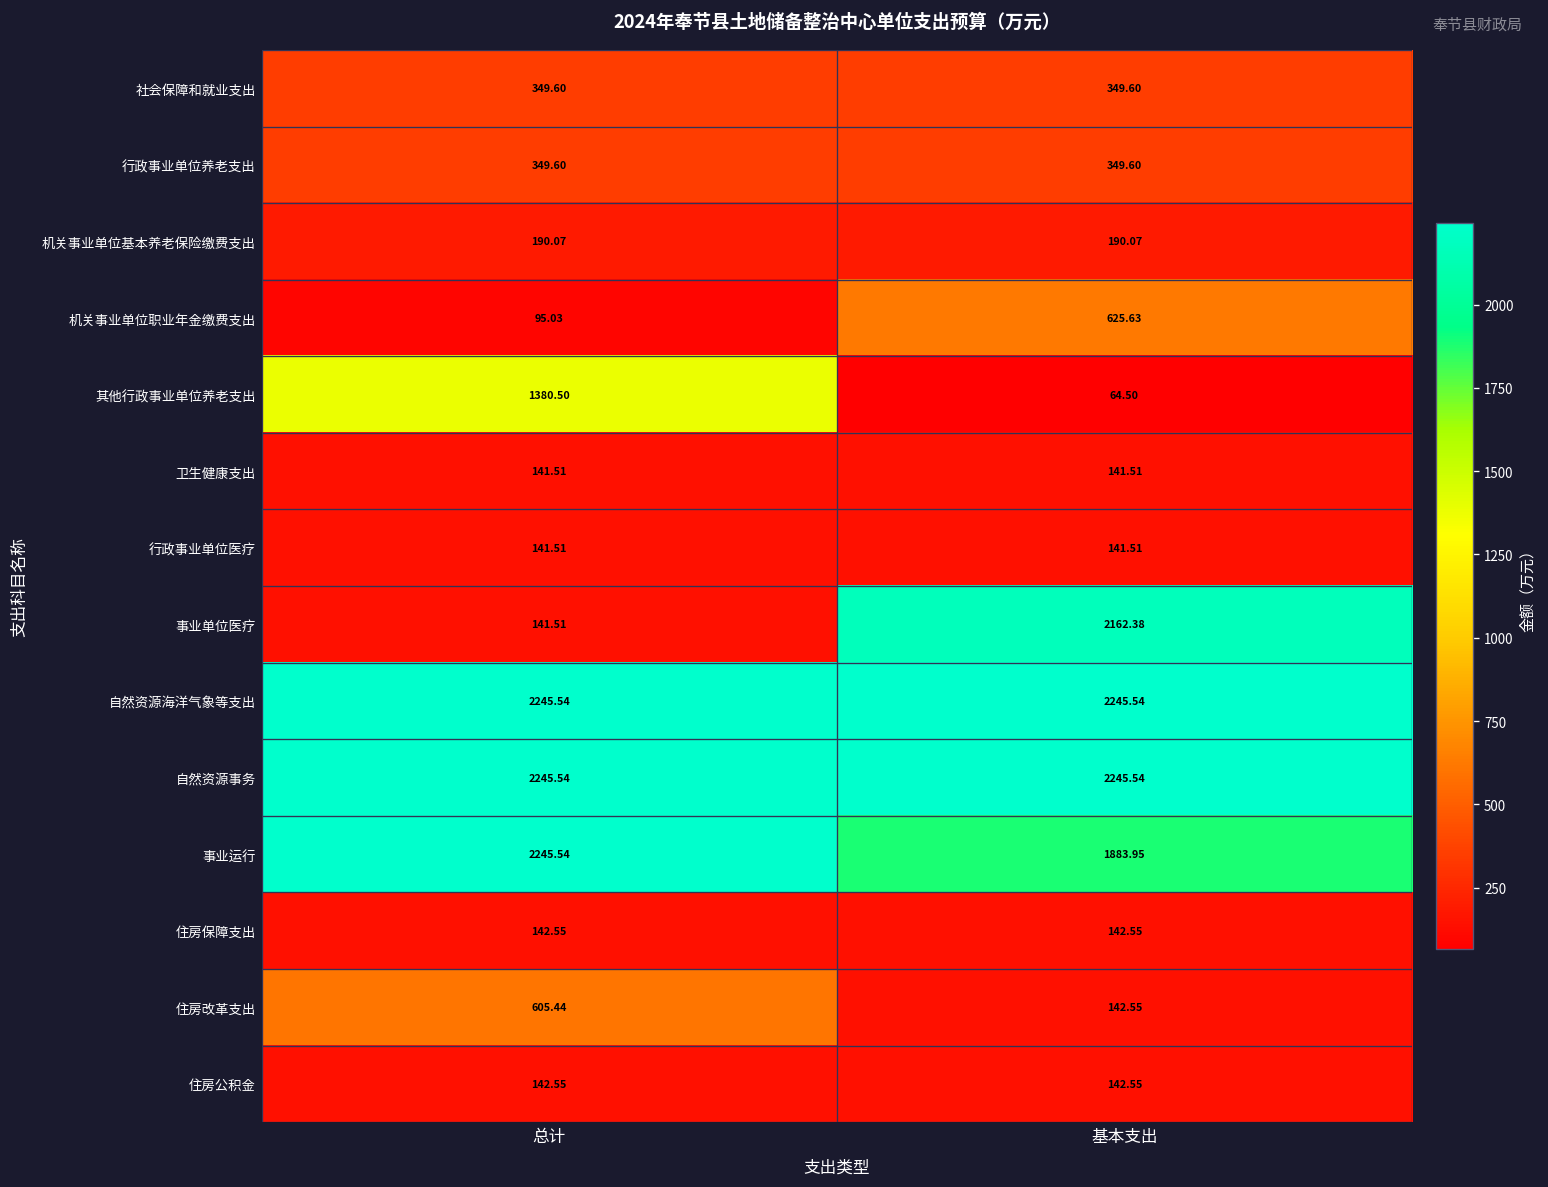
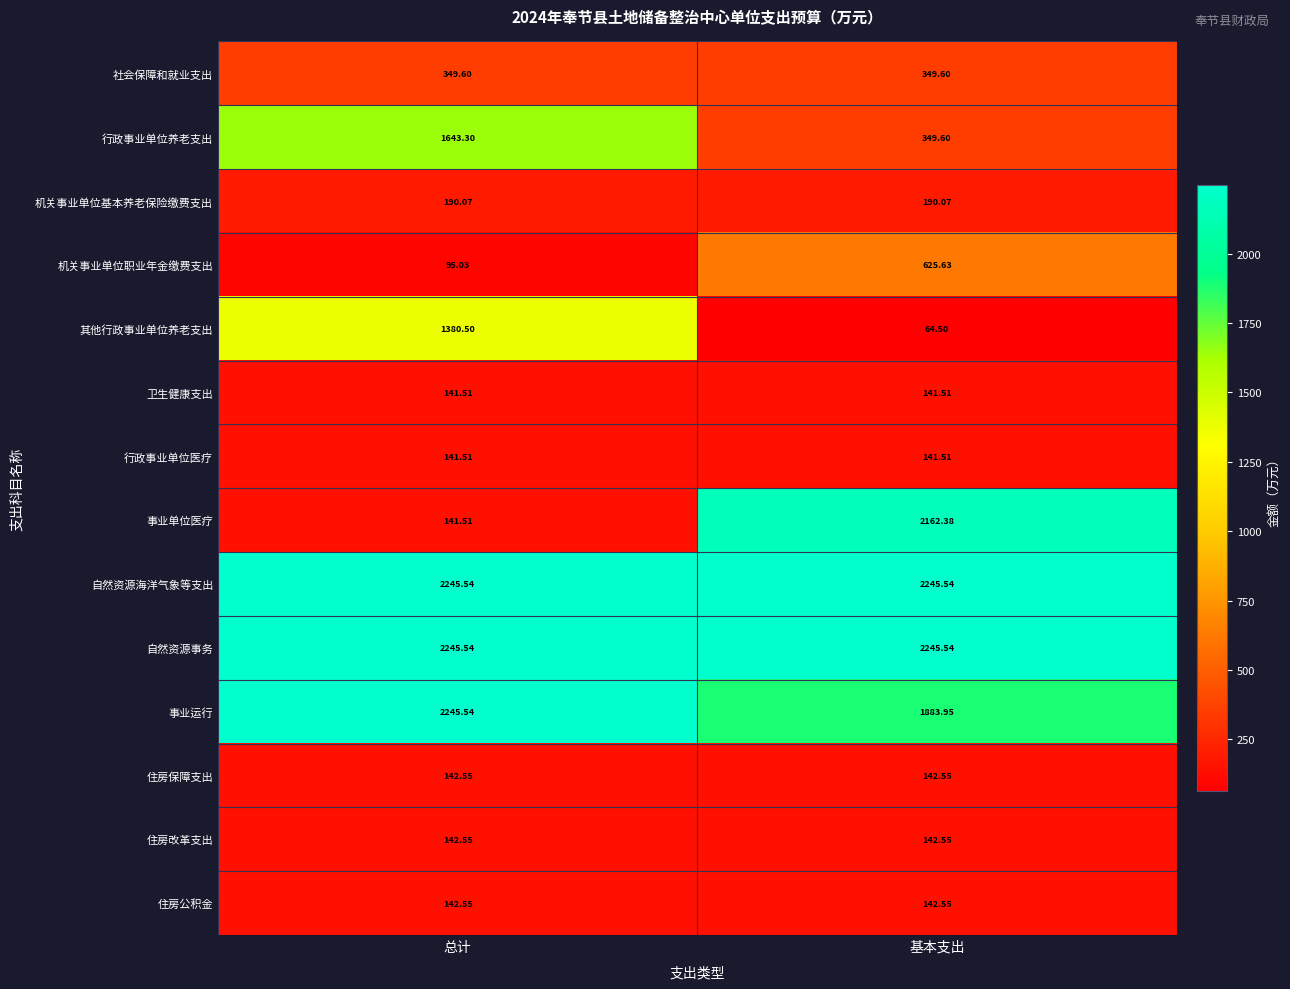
行政事业单位养老支出, 总计: 349.60 -> 1643.30
住房改革支出, 总计: 605.44 -> 142.55
